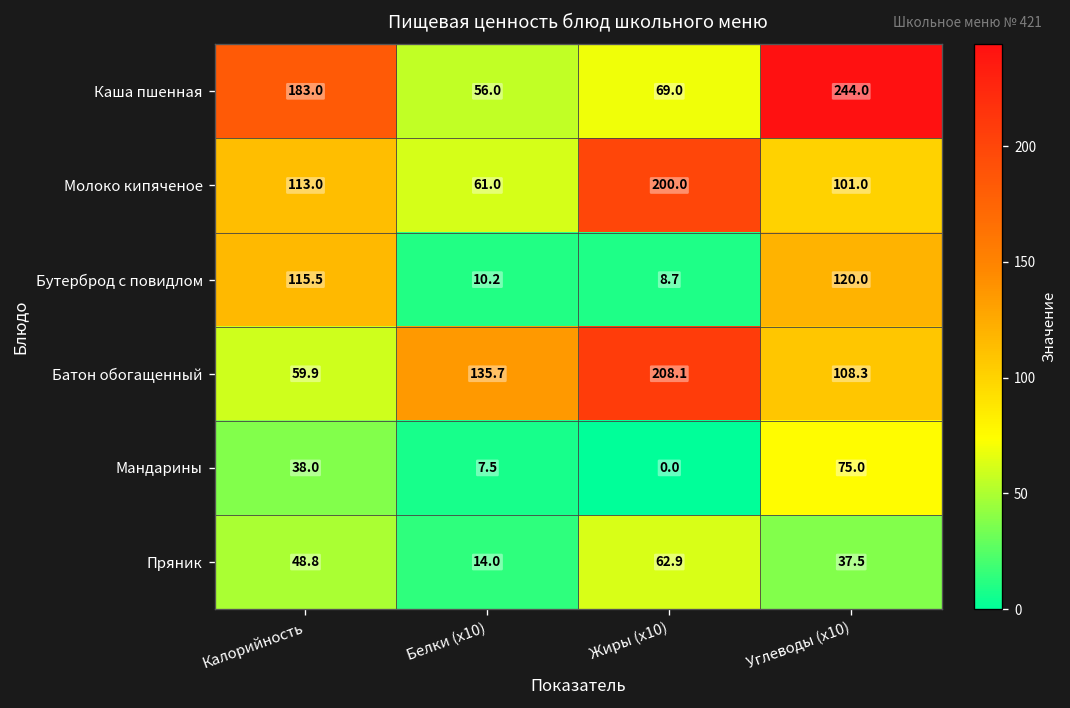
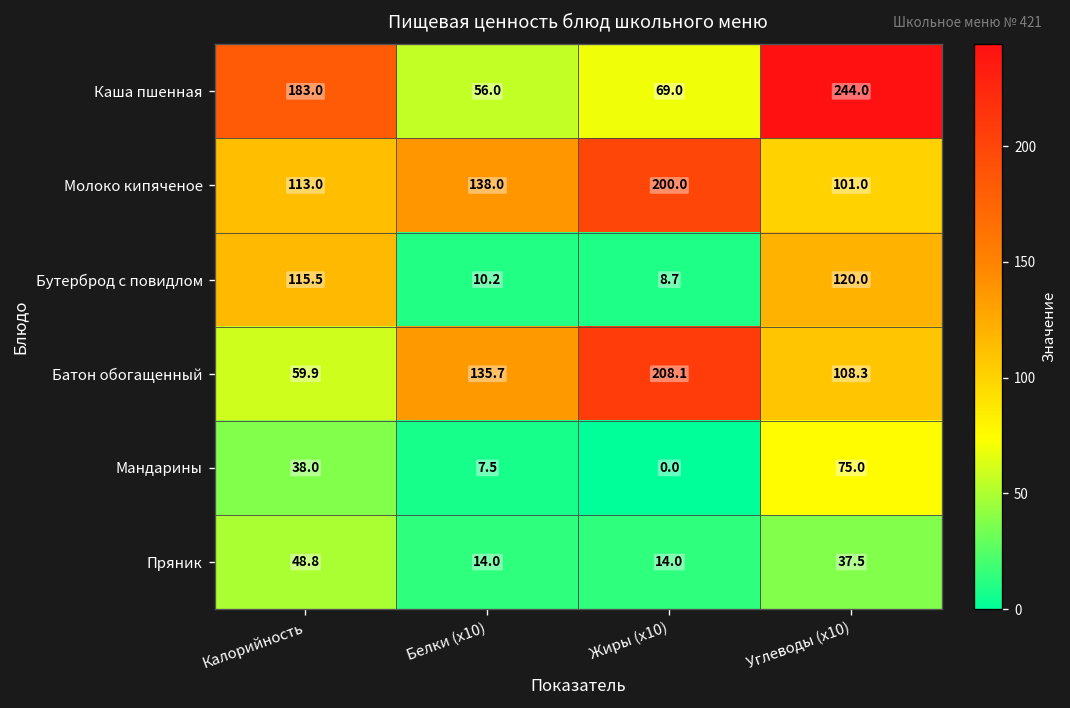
Молоко кипяченое, Белки (x10): 61.0 -> 138.0
Пряник, Жиры (x10): 62.9 -> 14.0
